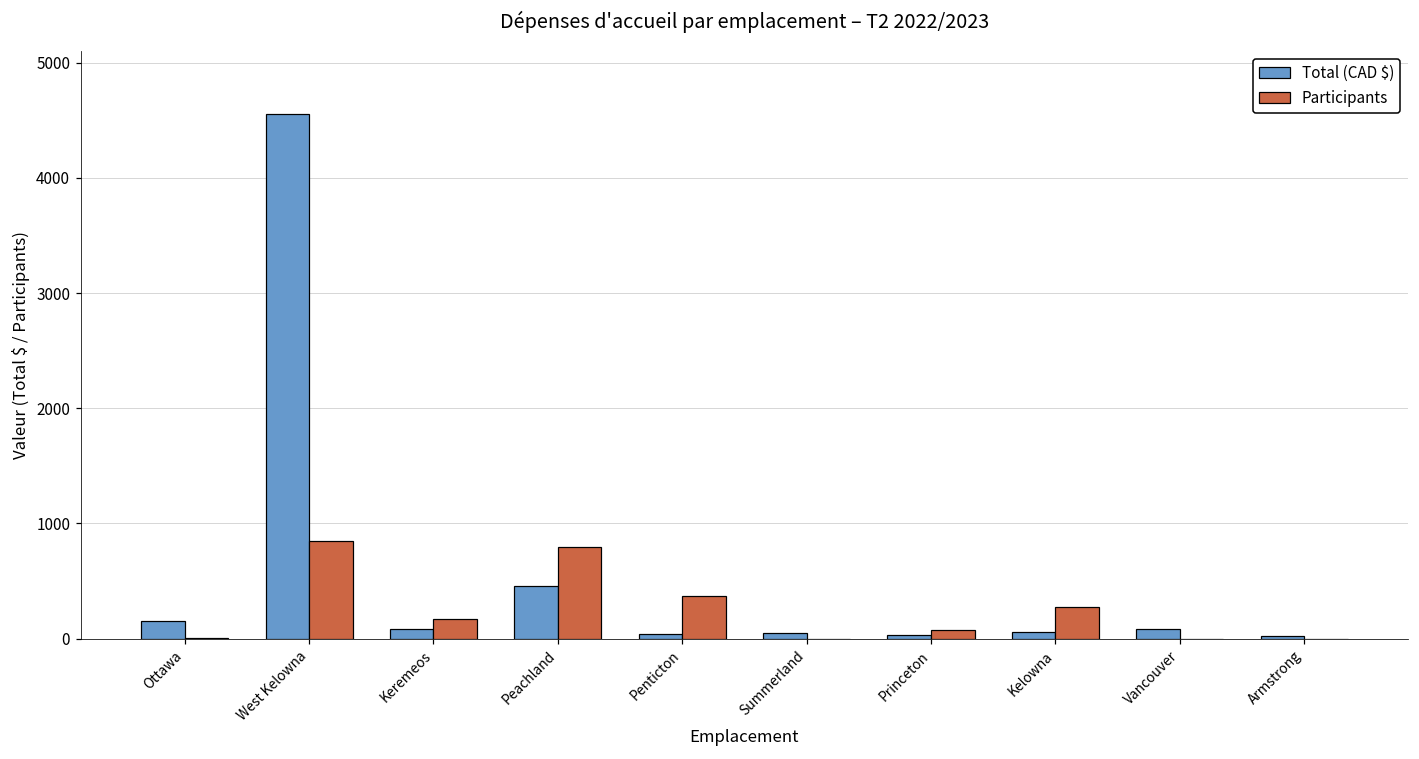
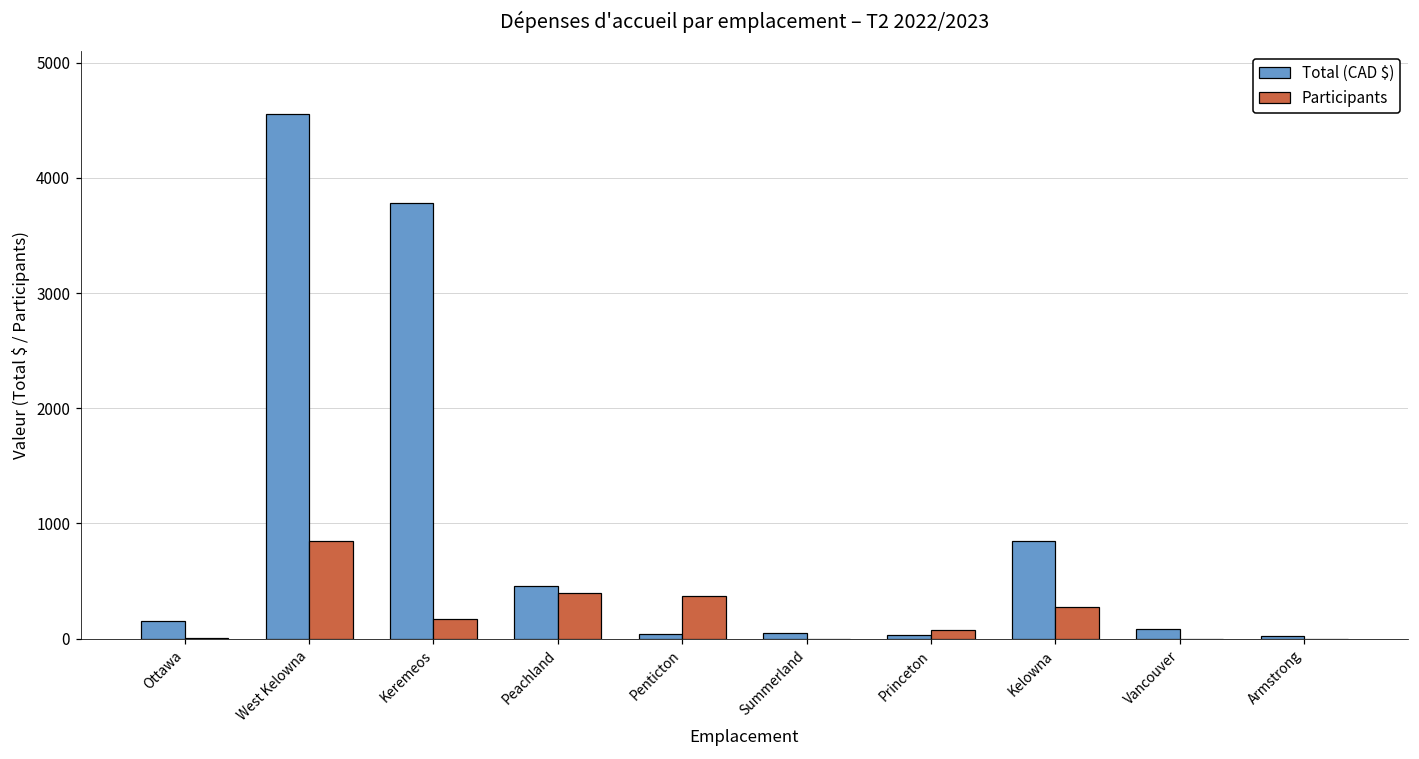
Total (CAD $), Keremeos: 80 -> 3780
Participants, Peachland: 800 -> 400
Total (CAD $), Kelowna: 60 -> 850
